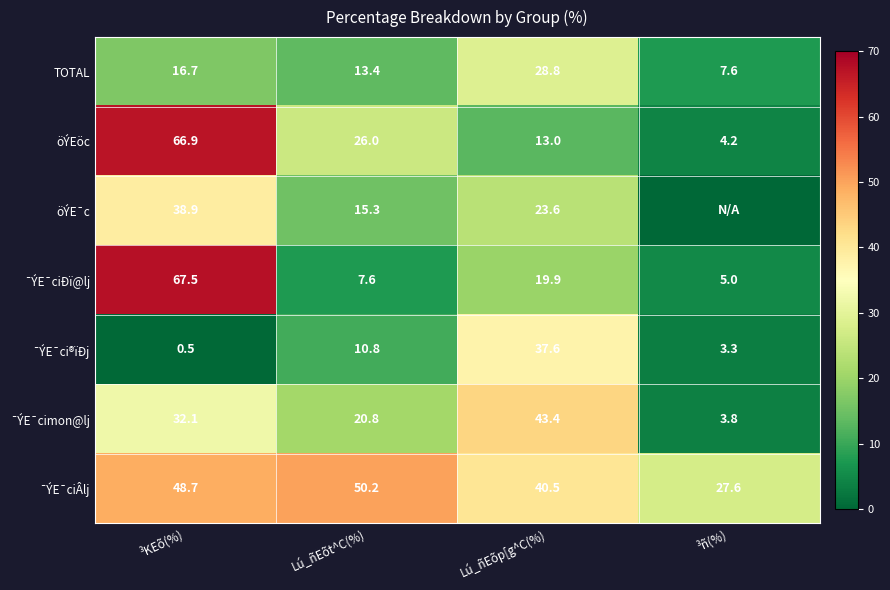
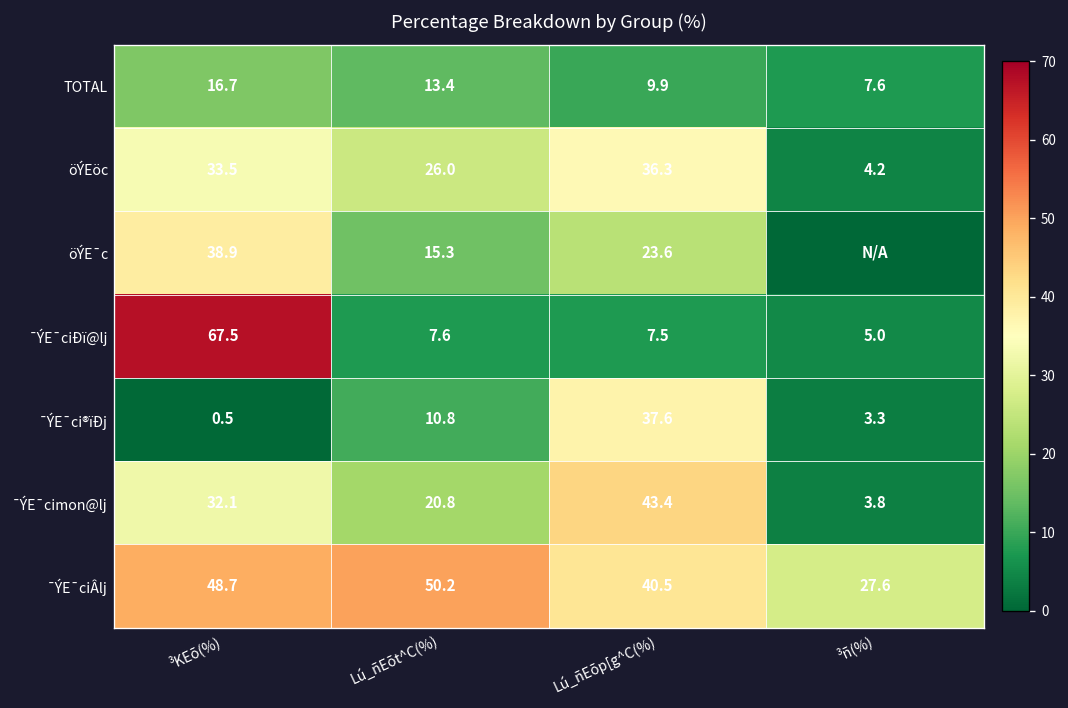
TOTAL, Lú_ñEõp[g^C(%): 28.8 -> 9.9
öÝEöc, ³KEõ(%): 66.9 -> 33.5
öÝEöc, Lú_ñEõp[g^C(%): 13.0 -> 36.3
¯ÝE¯ciÐï@lj, Lú_ñEõp[g^C(%): 19.9 -> 7.5
